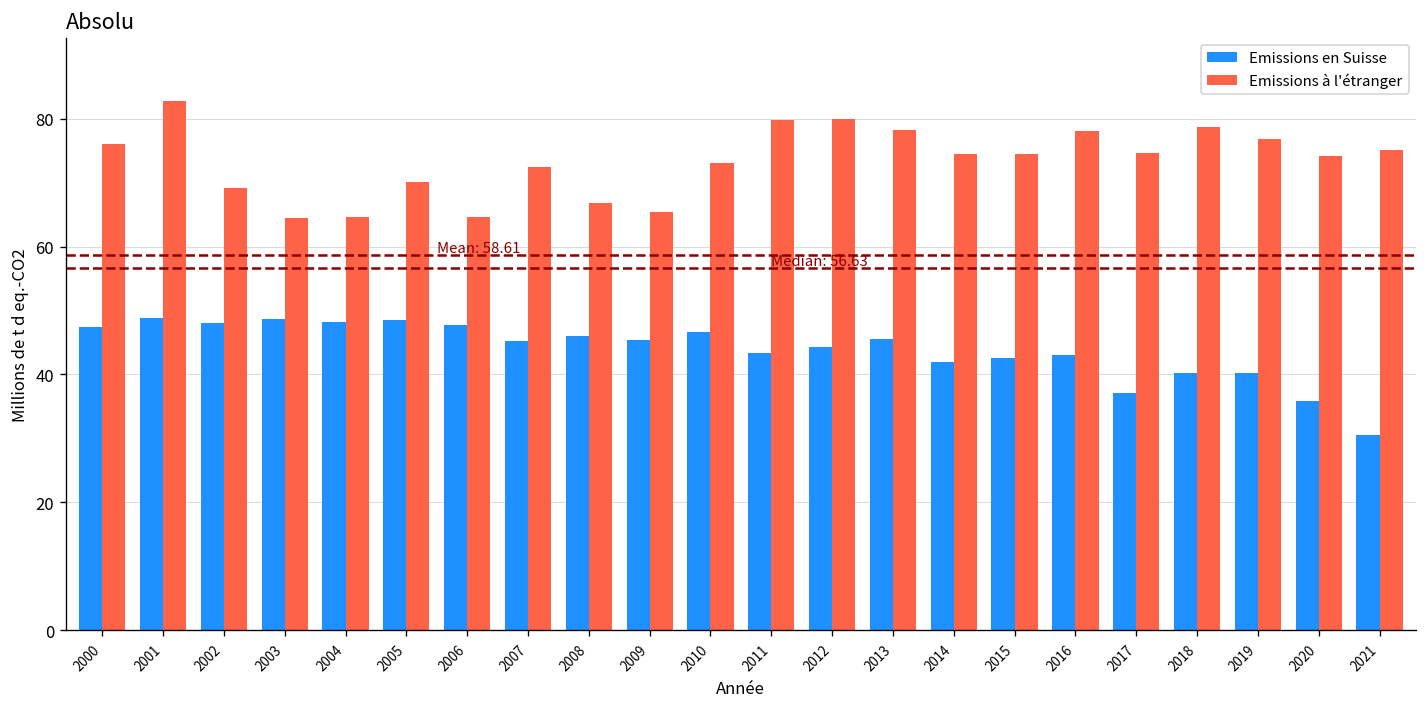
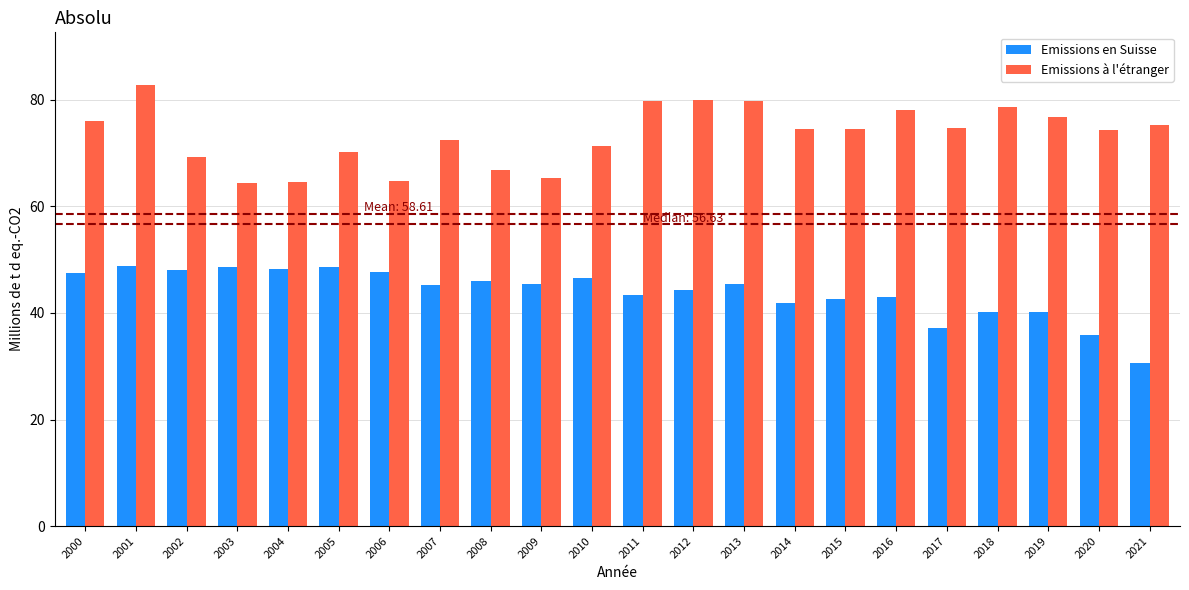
Emissions à l'étranger, 2010: 73 -> 71
Emissions à l'étranger, 2013: 78 -> 80
